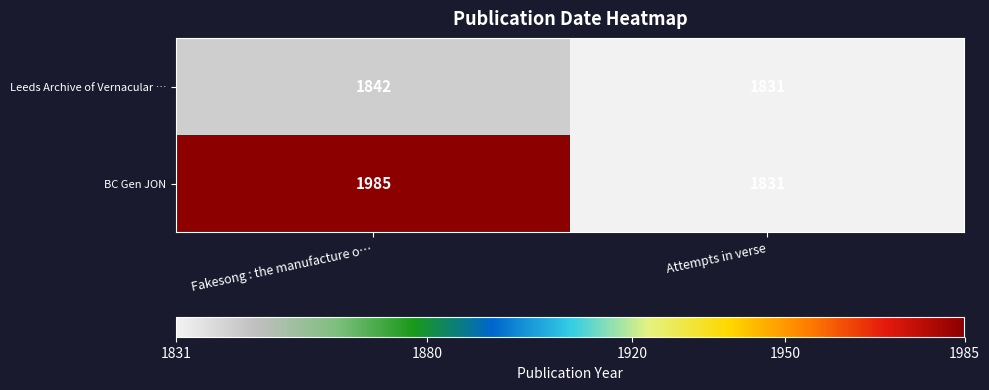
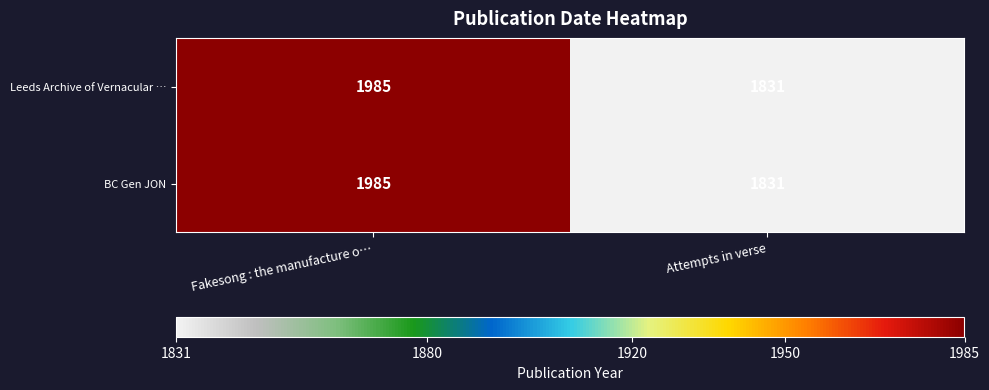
Leeds Archive of Vernacular …, Fakesong : the manufacture o…: 1842 -> 1985
